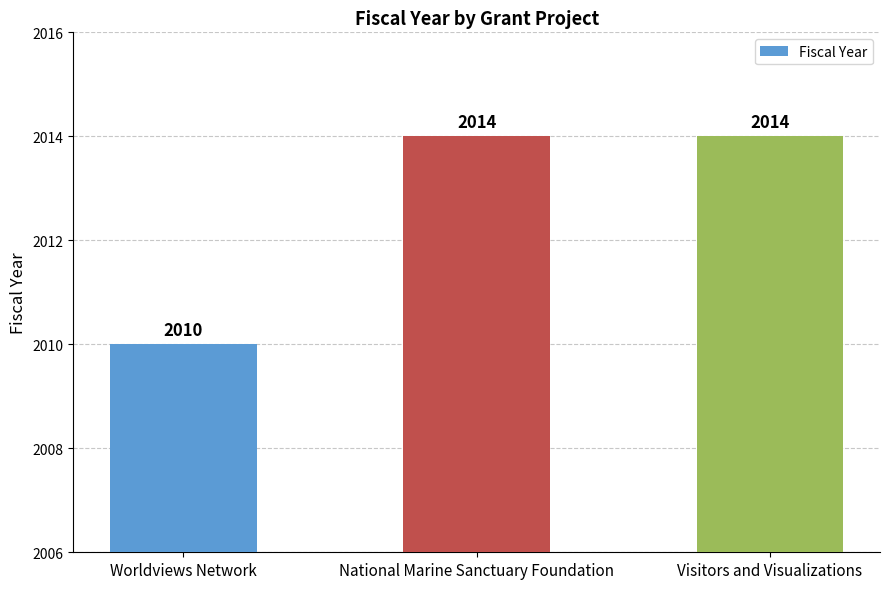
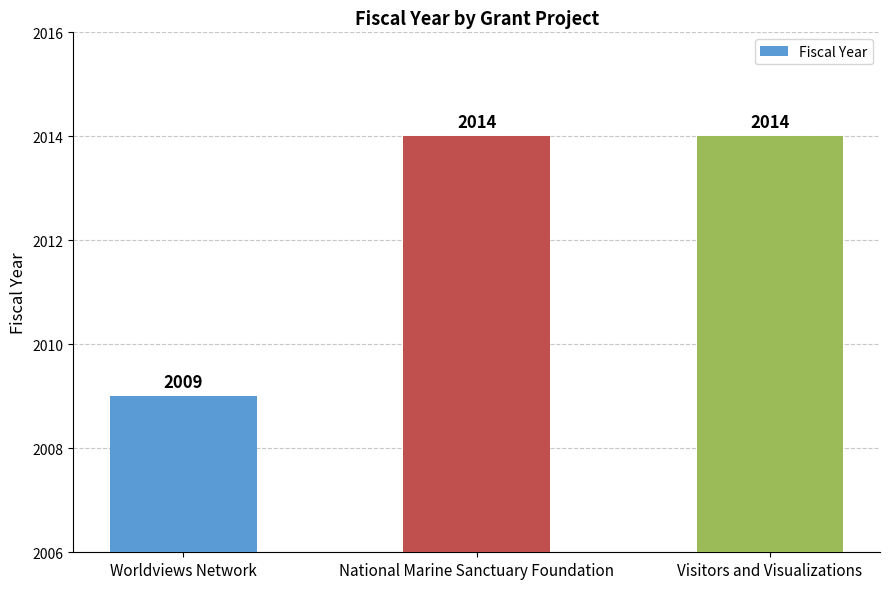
Worldviews Network: 2010 -> 2009
